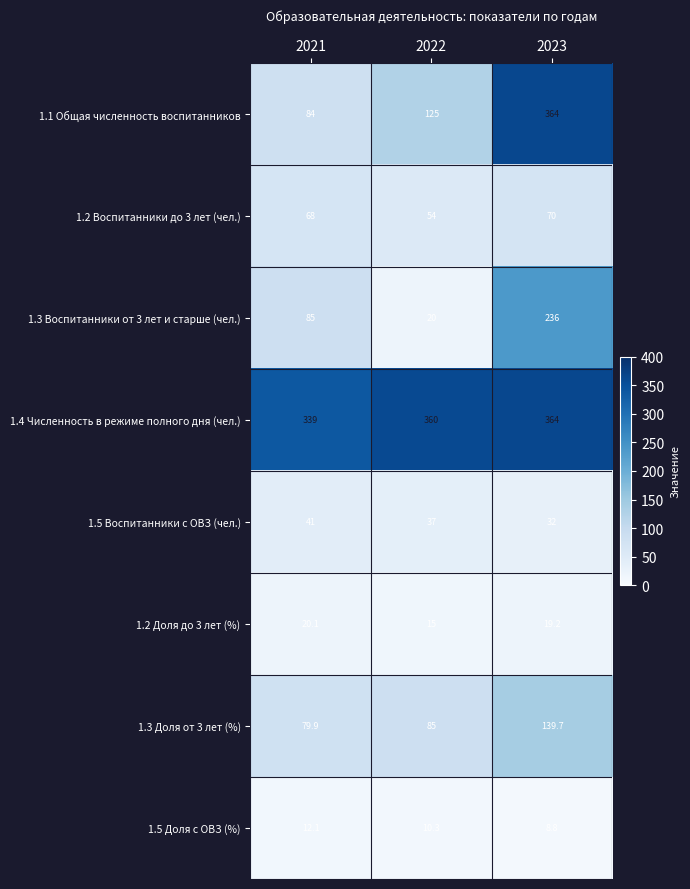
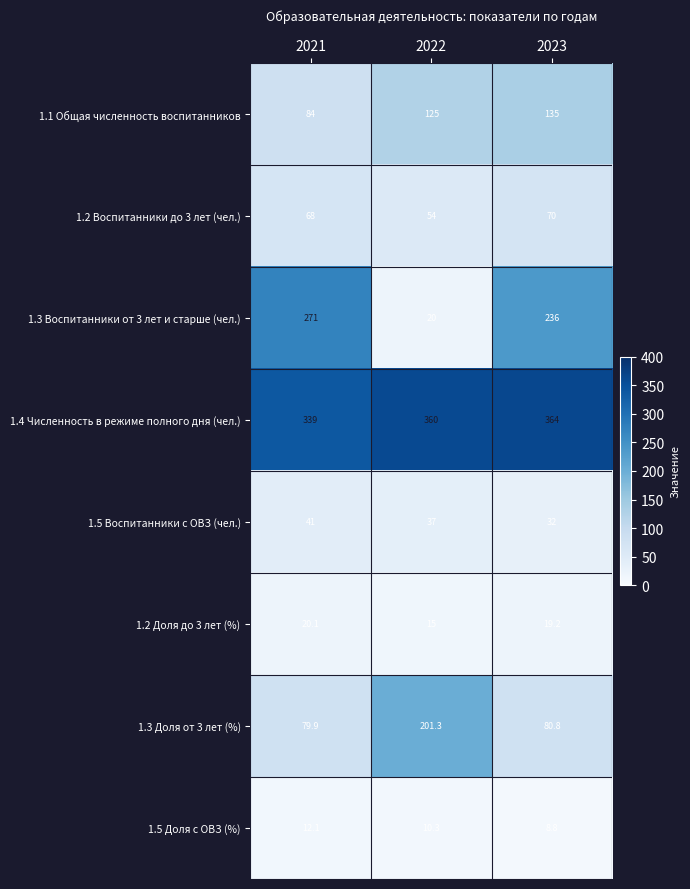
1.1 Общая численность воспитанников, 2023: 364 -> 135
1.3 Воспитанники от 3 лет и старше (чел.), 2021: 85 -> 271
1.3 Доля от 3 лет (%), 2022: 85 -> 201.3
1.3 Доля от 3 лет (%), 2023: 139.7 -> 80.8
